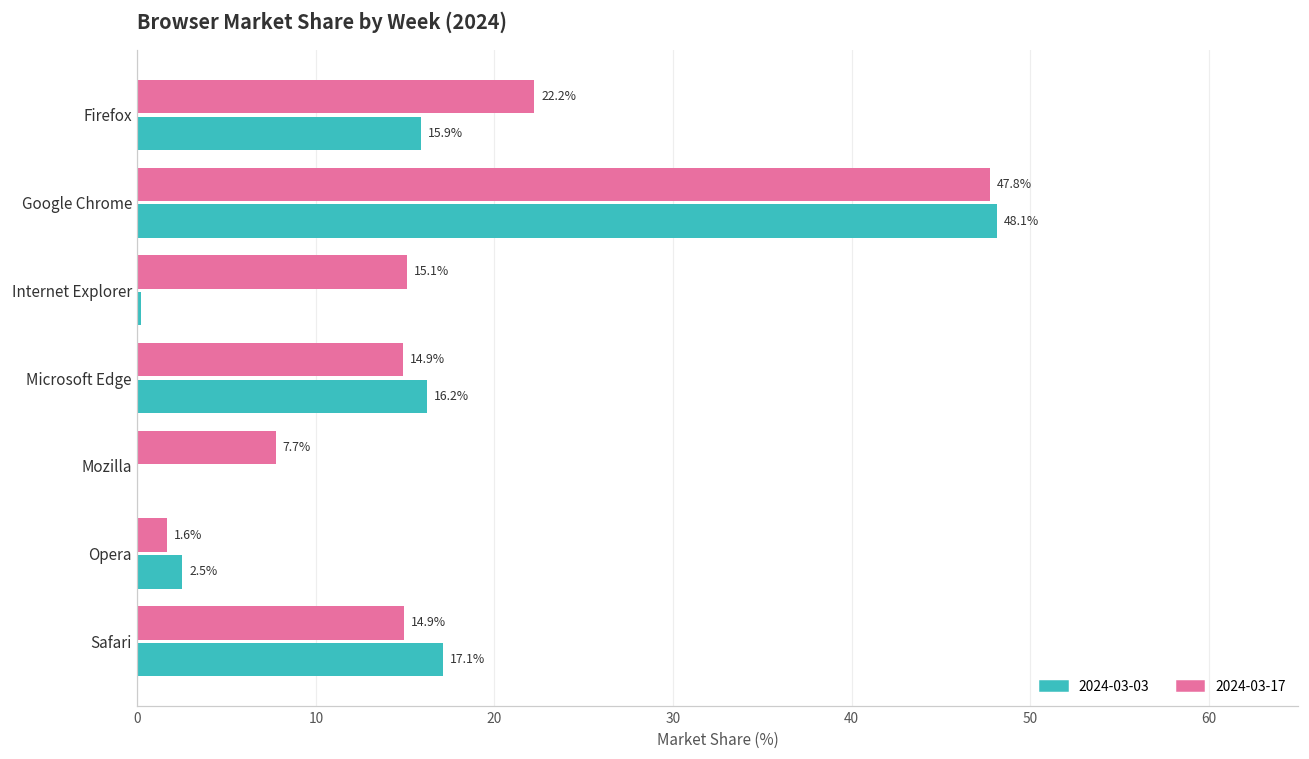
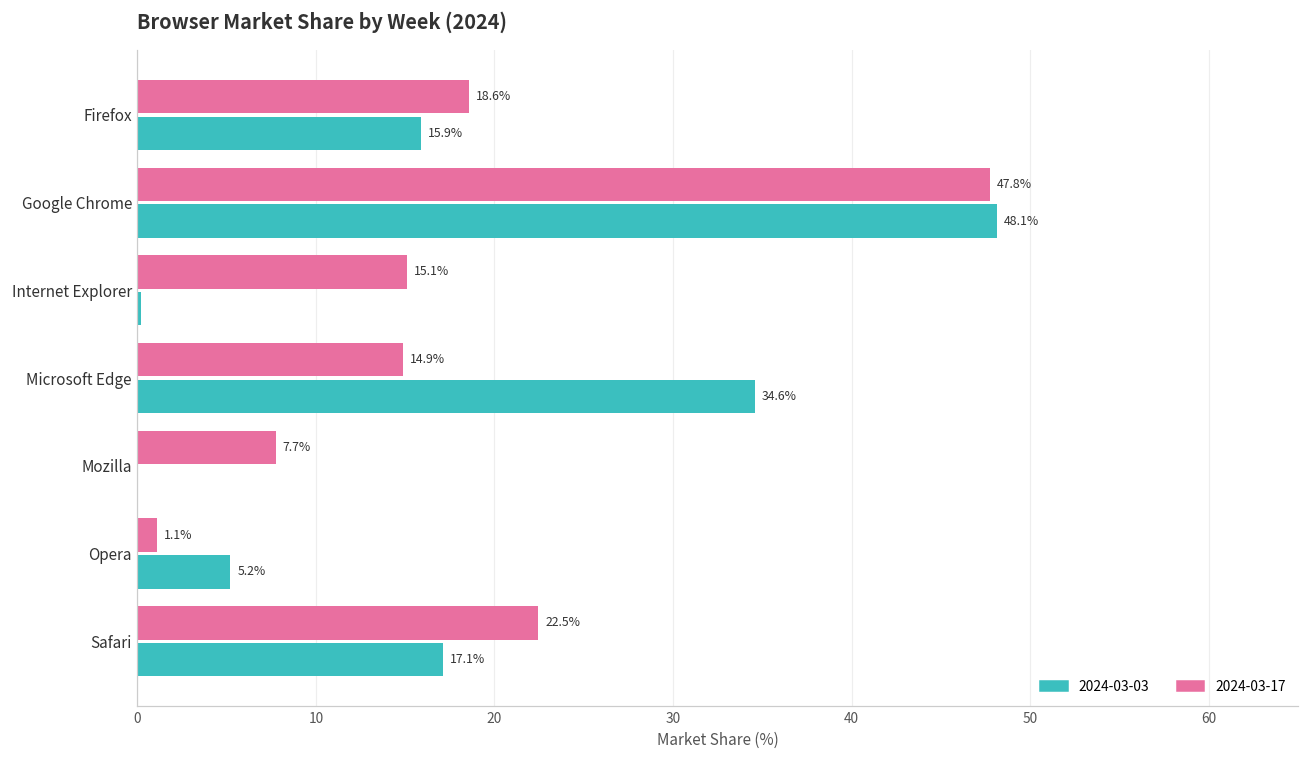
2024-03-17, Firefox: 22.2% -> 18.6%
2024-03-03, Microsoft Edge: 16.2% -> 34.6%
2024-03-17, Opera: 1.6% -> 1.1%
2024-03-03, Opera: 2.5% -> 5.2%
2024-03-17, Safari: 14.9% -> 22.5%
